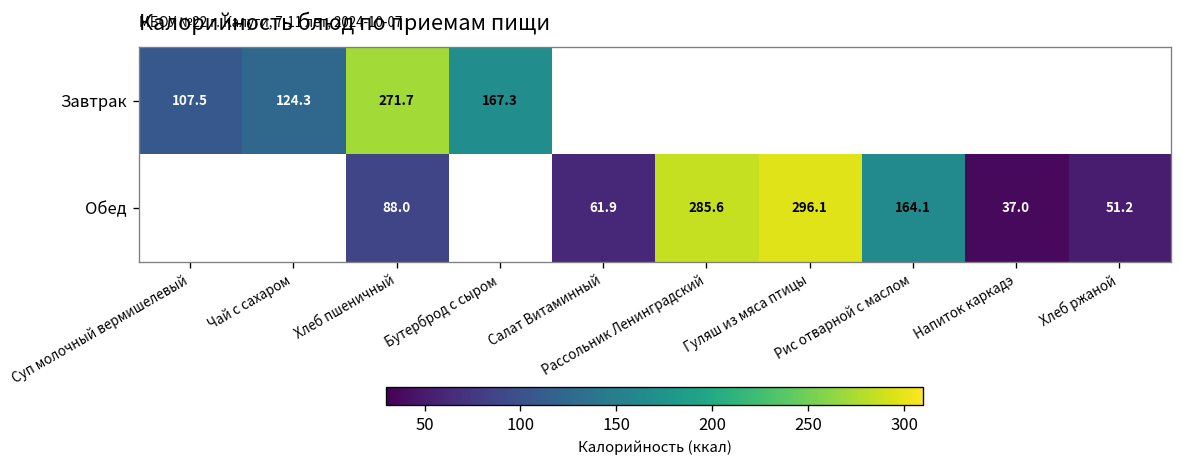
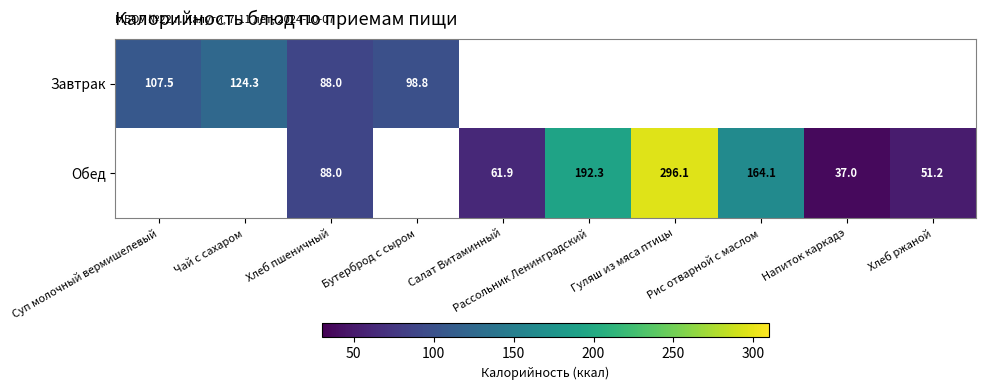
Завтрак, Хлеб пшеничный: 271.7 -> 88.0
Завтрак, Бутерброд с сыром: 167.3 -> 98.8
Обед, Рассольник Ленинградский: 285.6 -> 192.3
